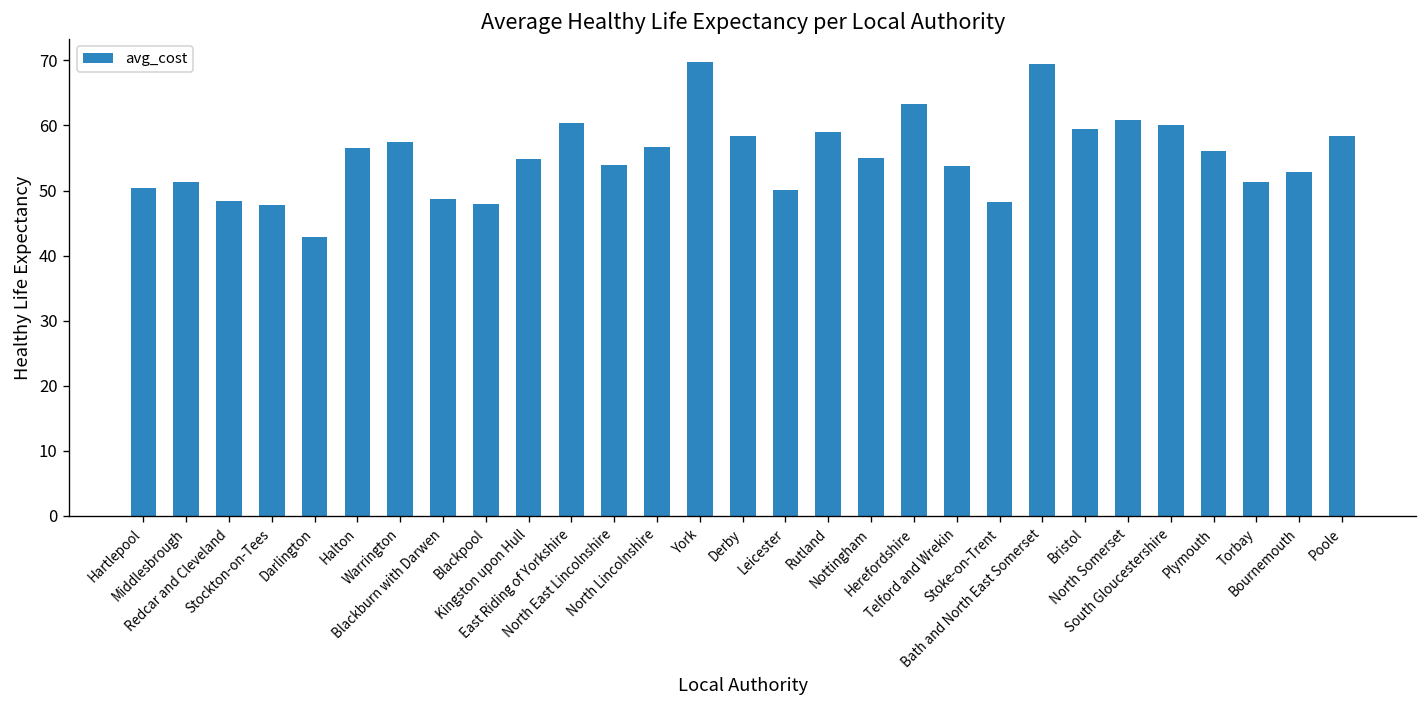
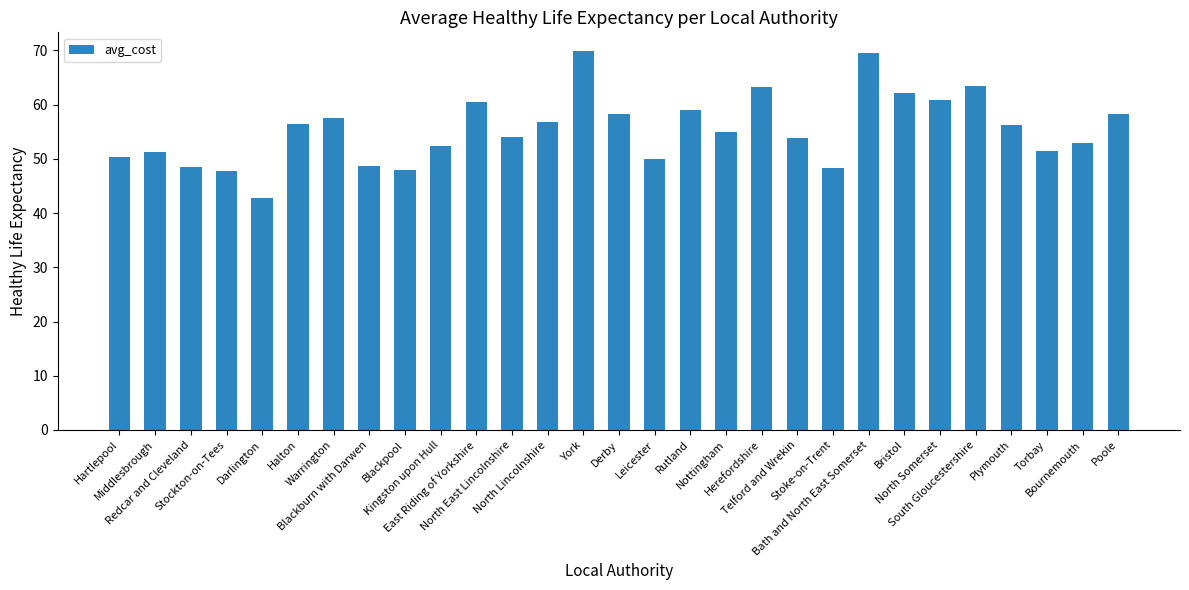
Kingston upon Hull: 55 -> 52
Bristol: 59 -> 62
South Gloucestershire: 60 -> 63
